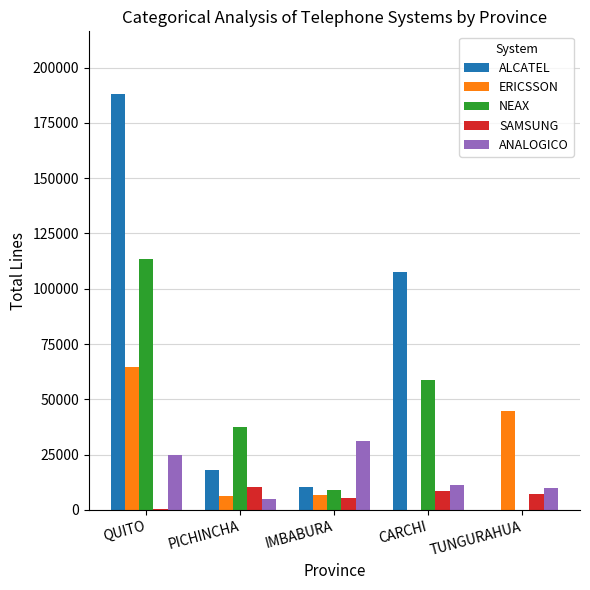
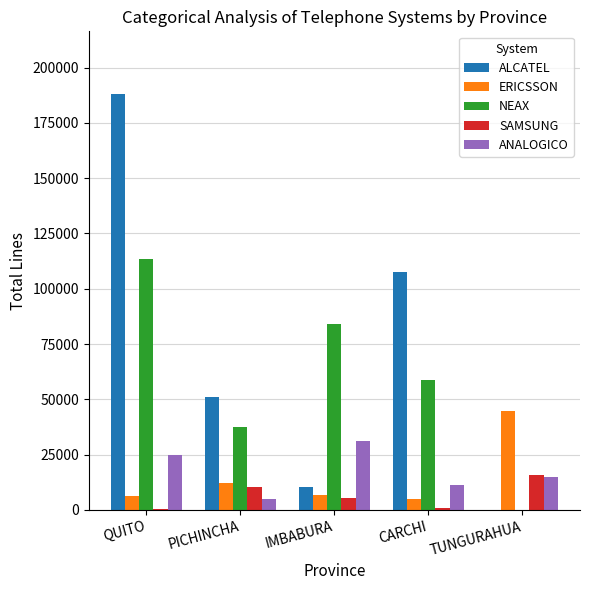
ERICSSON, QUITO: 65000 -> 6000
ALCATEL, PICHINCHA: 18000 -> 51000
ERICSSON, PICHINCHA: 6000 -> 12000
NEAX, IMBABURA: 9000 -> 84000
ERICSSON, CARCHI: 0 -> 5000
SAMSUNG, CARCHI: 8000 -> 1000
SAMSUNG, TUNGURAHUA: 7000 -> 16000
ANALOGICO, TUNGURAHUA: 10000 -> 15000
